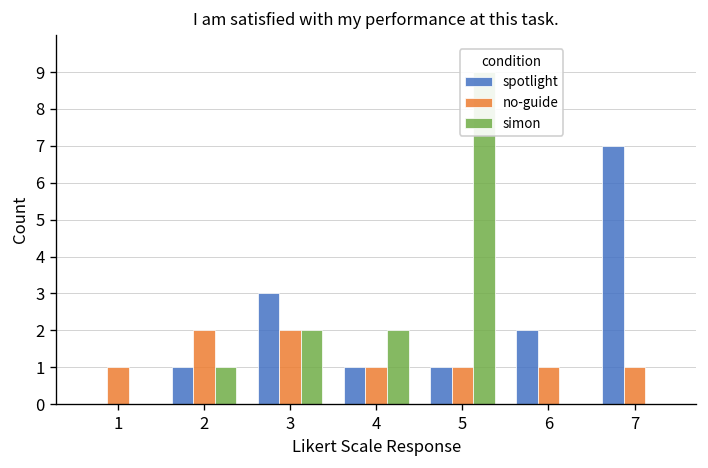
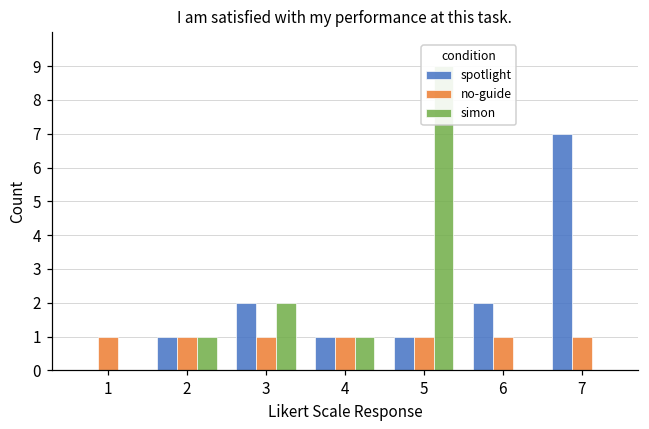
no-guide, 2: 2 -> 1
spotlight, 3: 3 -> 2
no-guide, 3: 2 -> 1
simon, 4: 2 -> 1
